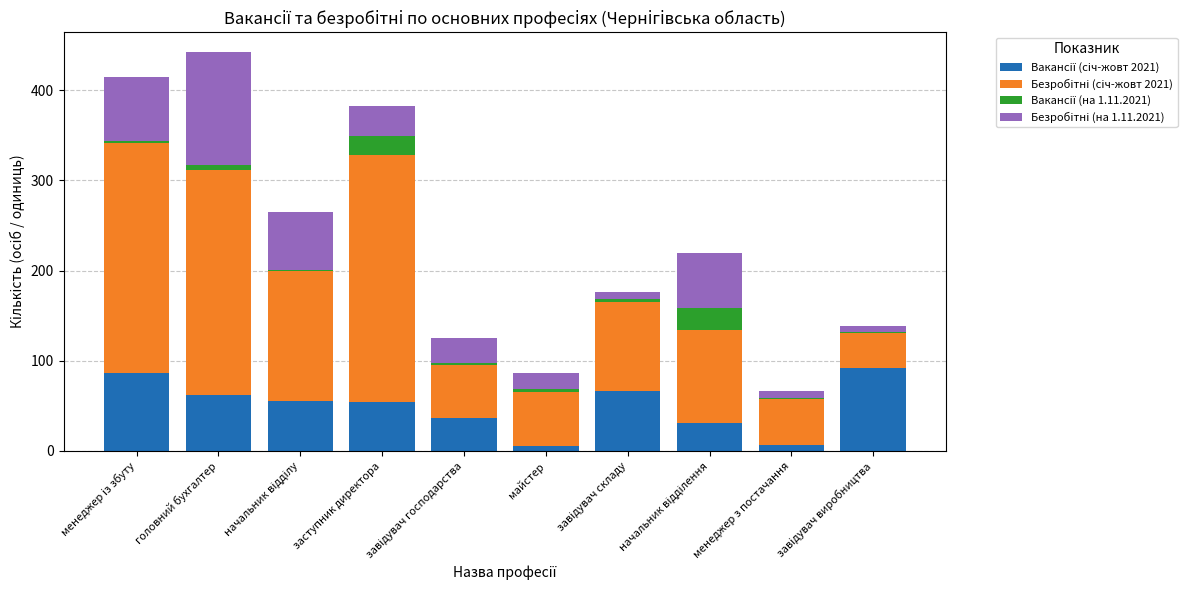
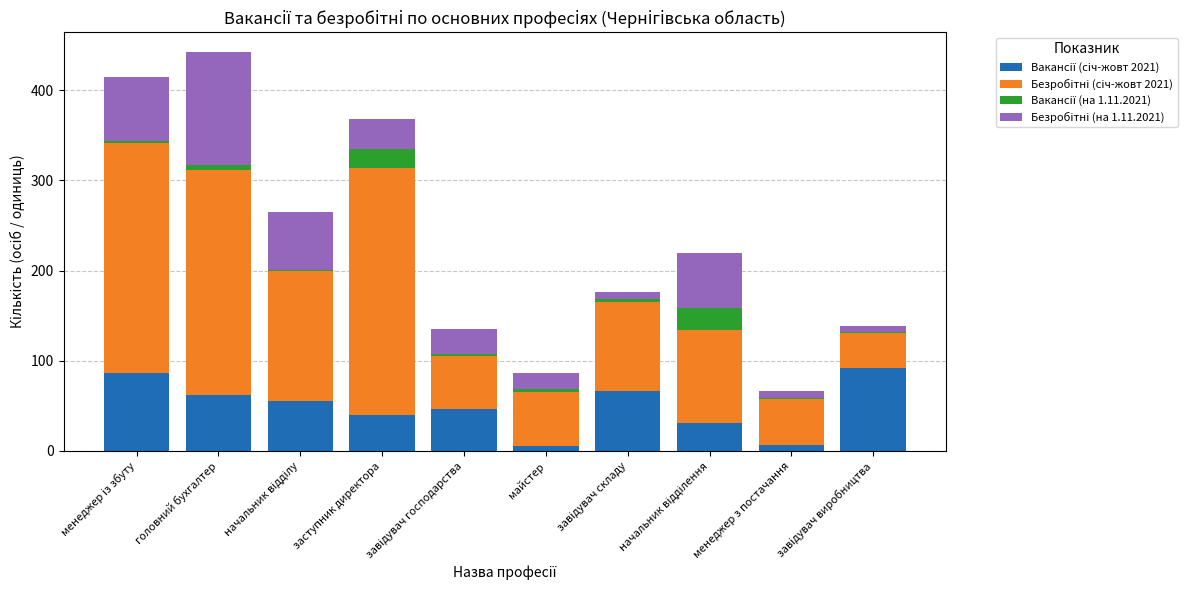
Вакансії (січ-жовт 2021), заступник директора: 50 -> 40
Вакансії (січ-жовт 2021), завідувач господарства: 40 -> 50
